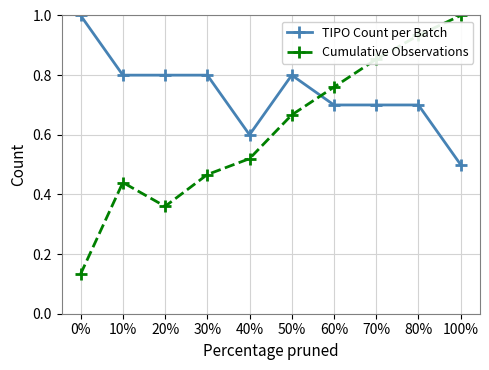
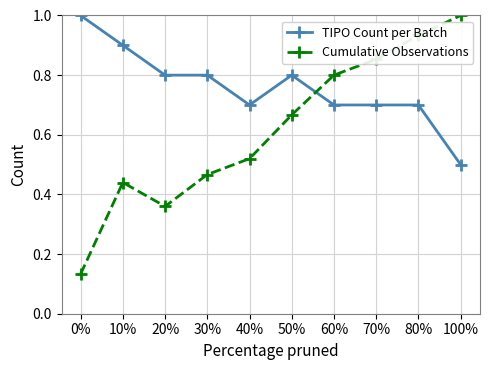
TIPO Count per Batch, 10%: 0.80 -> 0.90
TIPO Count per Batch, 40%: 0.60 -> 0.70
Cumulative Observations, 60%: 0.76 -> 0.80
